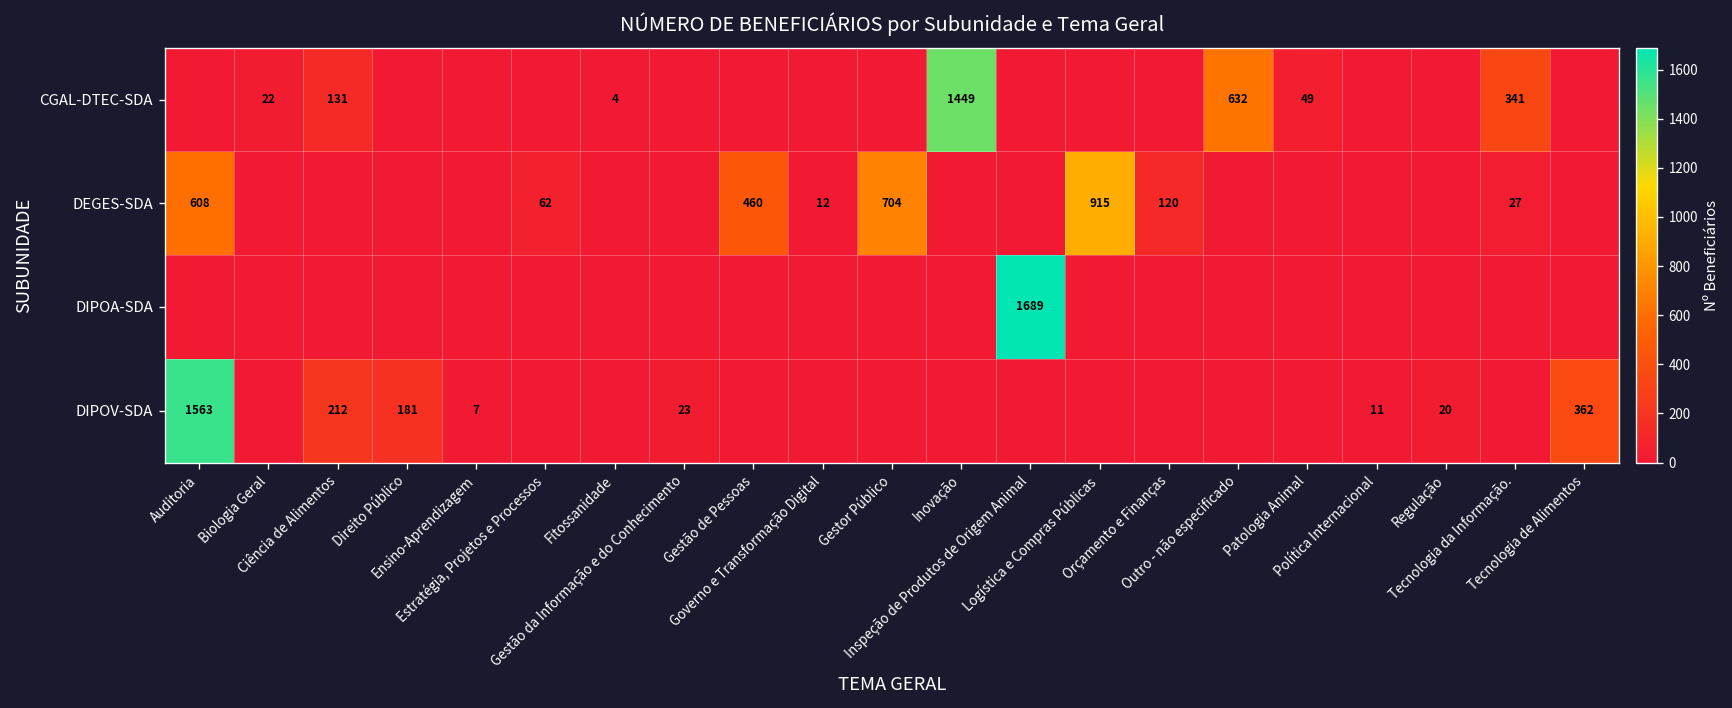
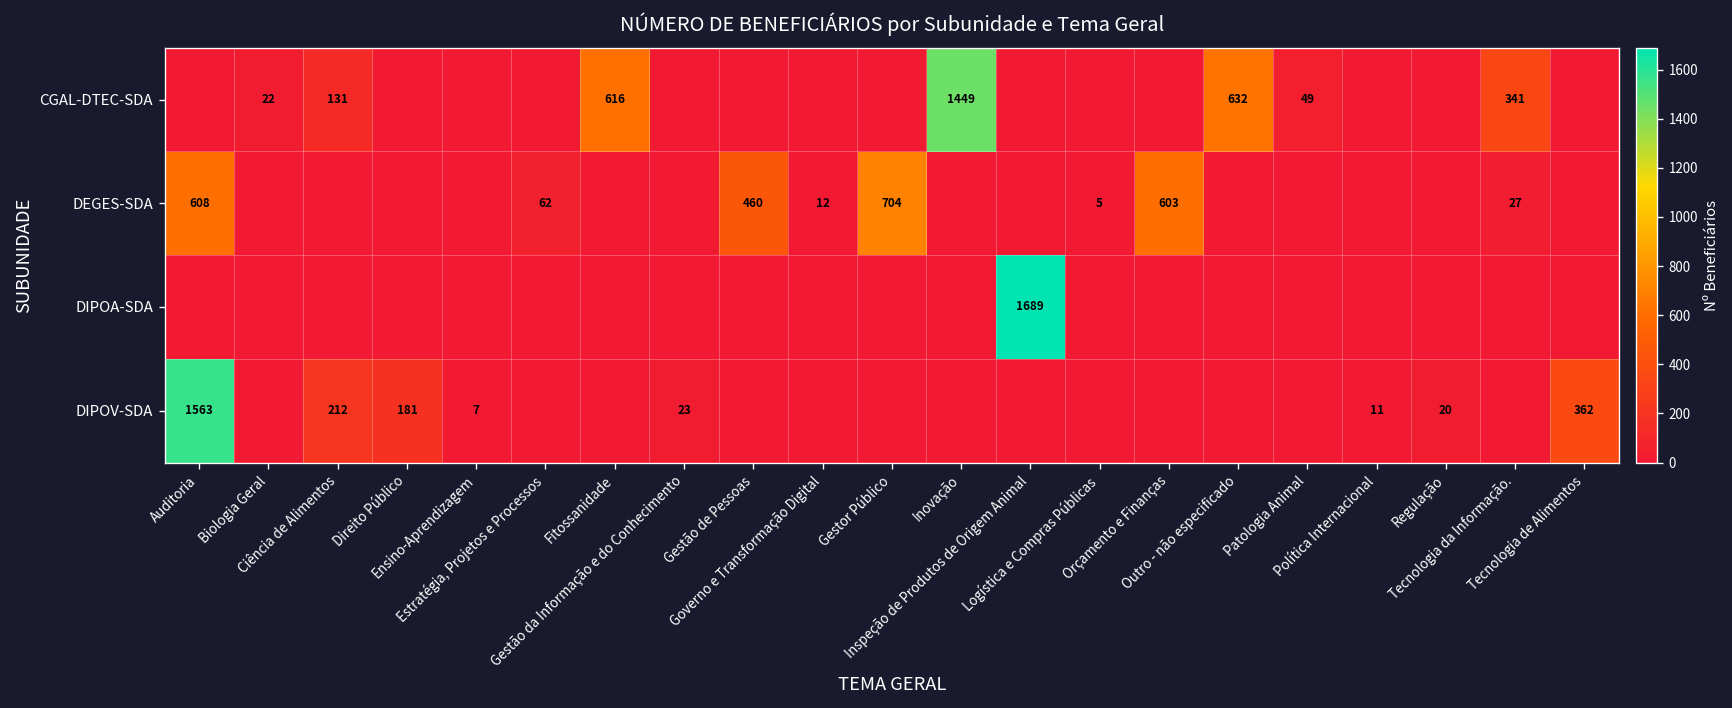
CGAL-DTEC-SDA, Fitossanidade: 4 -> 616
DEGES-SDA, Logística e Compras Públicas: 915 -> 5
DEGES-SDA, Orçamento e Finanças: 120 -> 603
